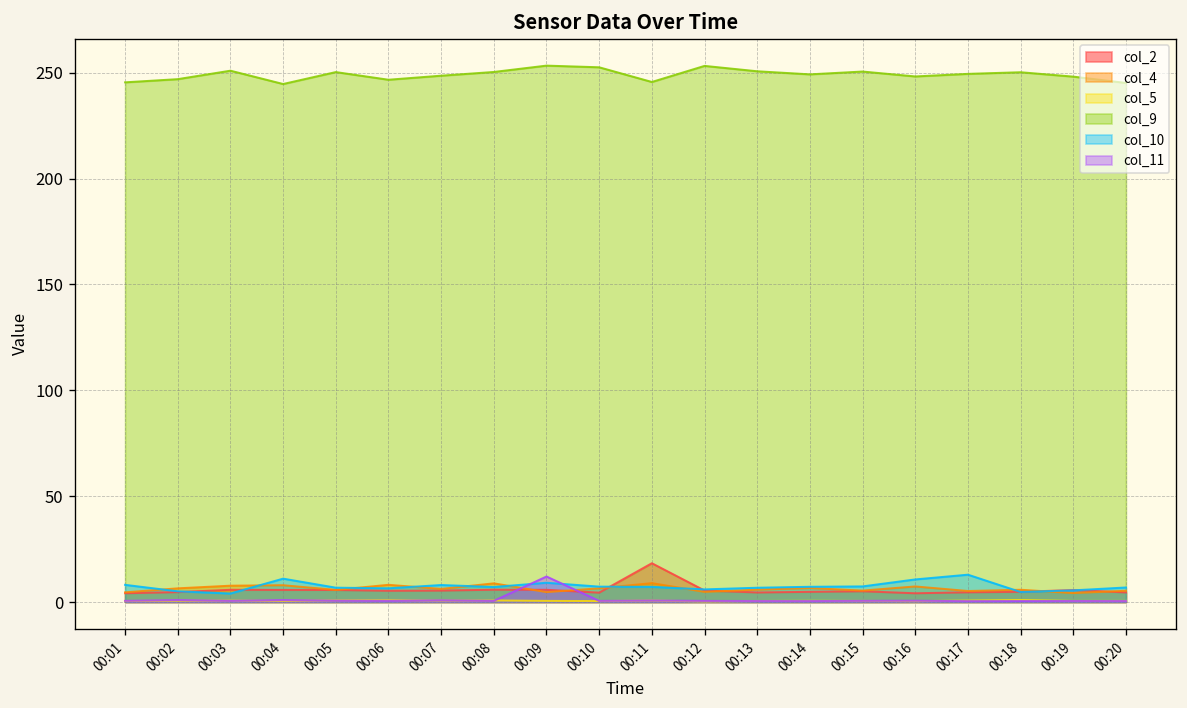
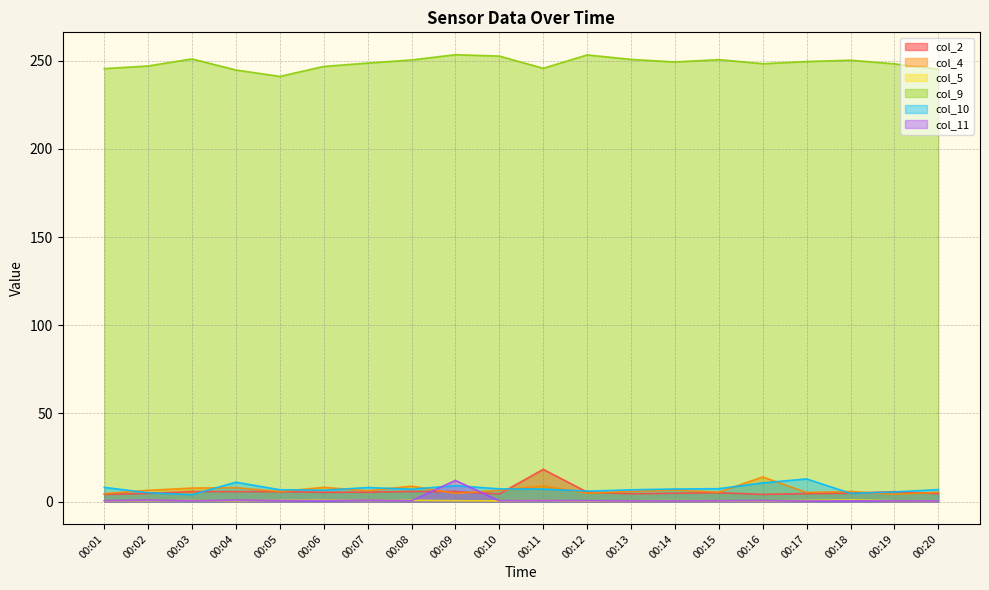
col_9, 00:05: 250 -> 241
col_4, 00:16: 7 -> 14
